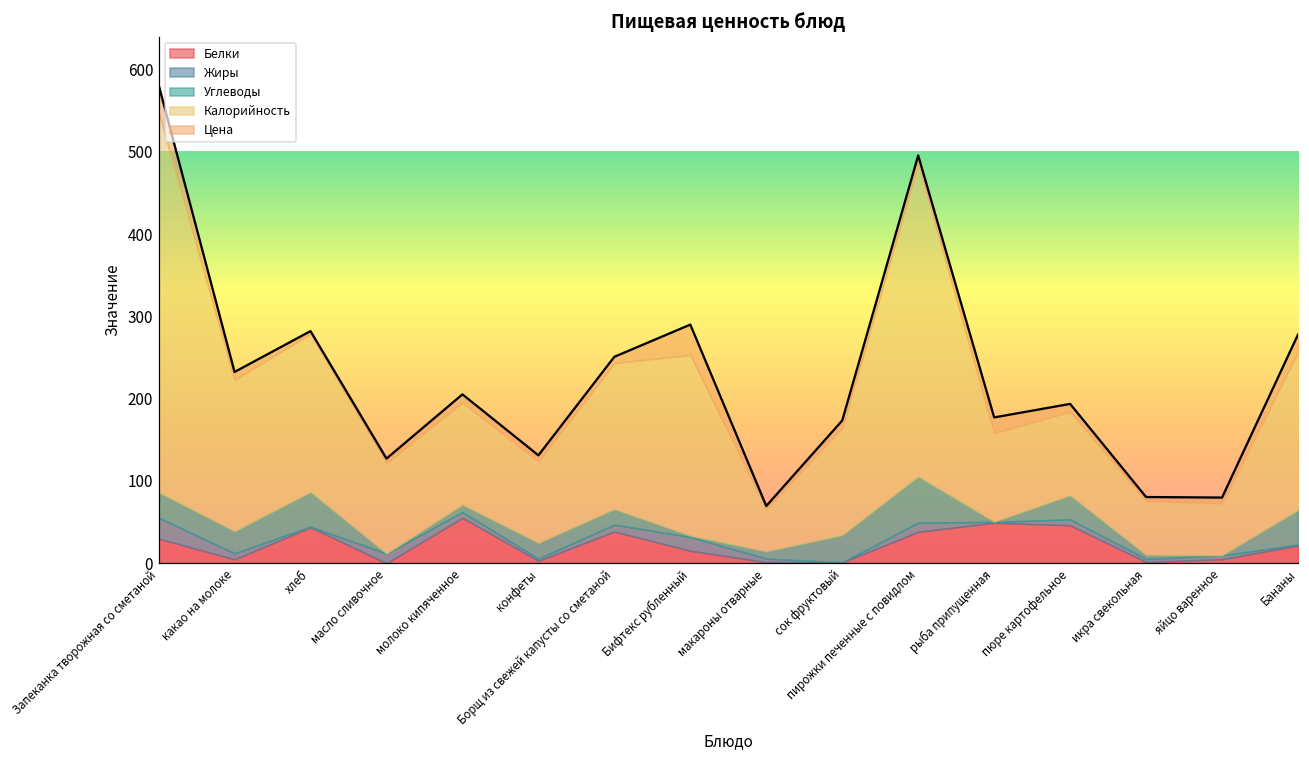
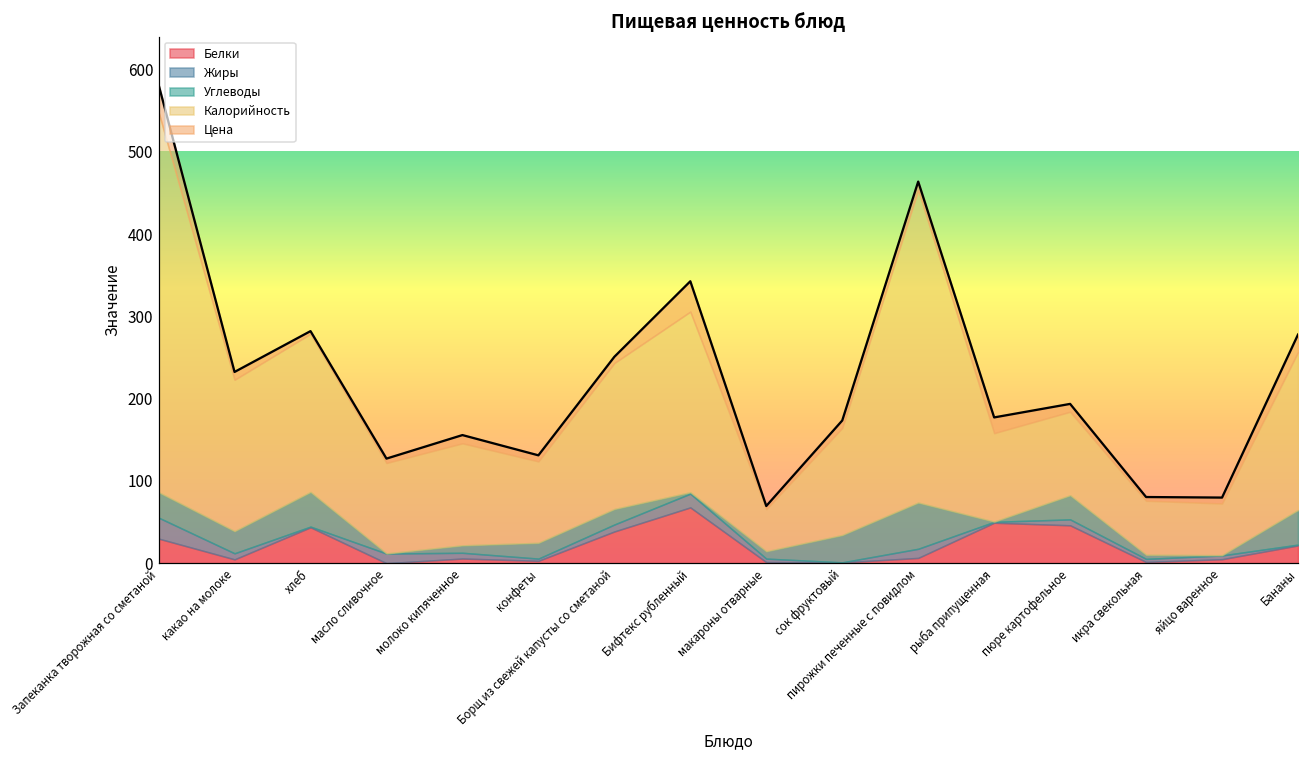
Белки, молоко кипяченное: 60 -> 10
Белки, Бифтекс рубленный: 20 -> 70
Белки, пирожки печенные с повидлом: 40 -> 10
